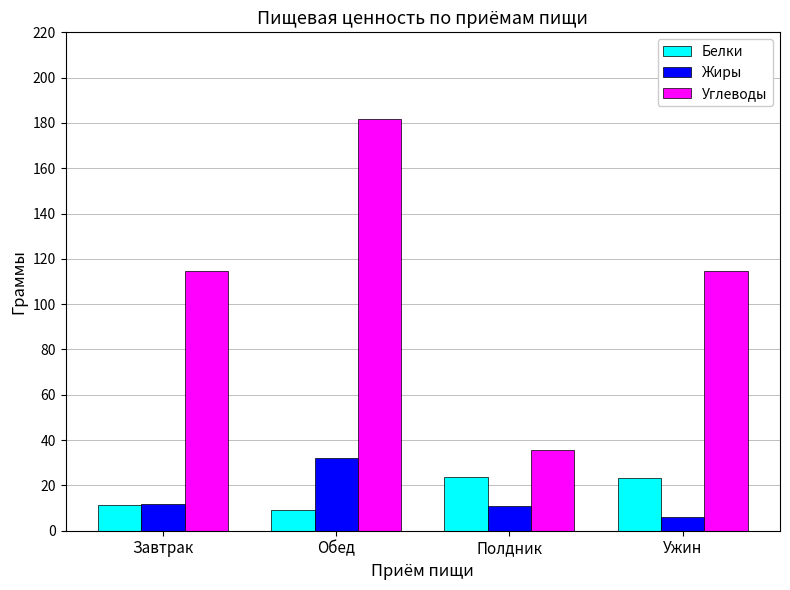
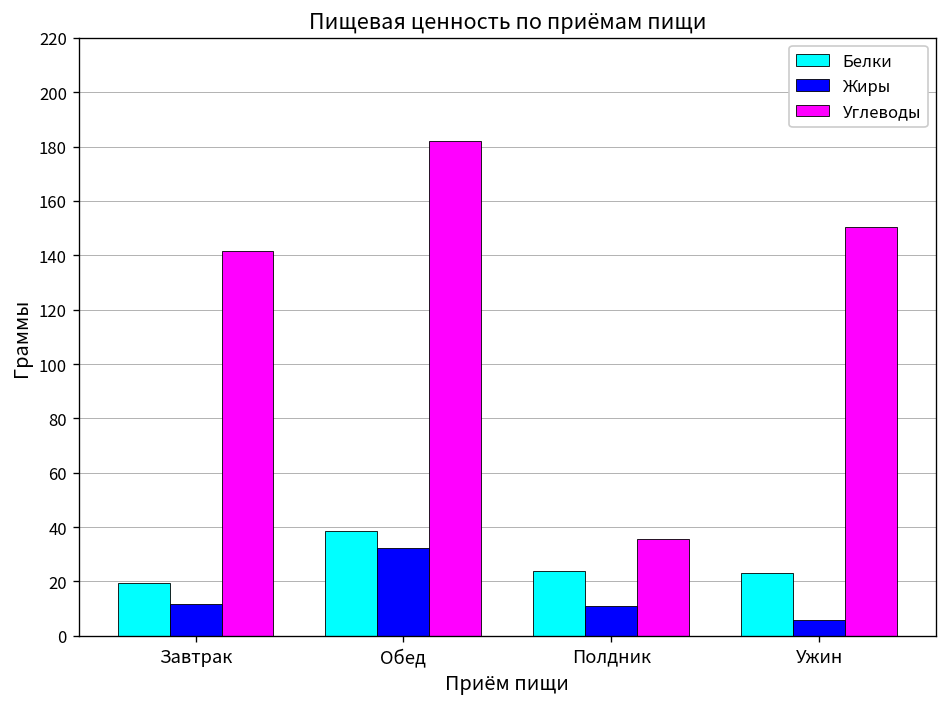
Белки, Завтрак: 11 -> 19
Углеводы, Завтрак: 115 -> 141
Белки, Обед: 9 -> 39
Углеводы, Ужин: 115 -> 150
